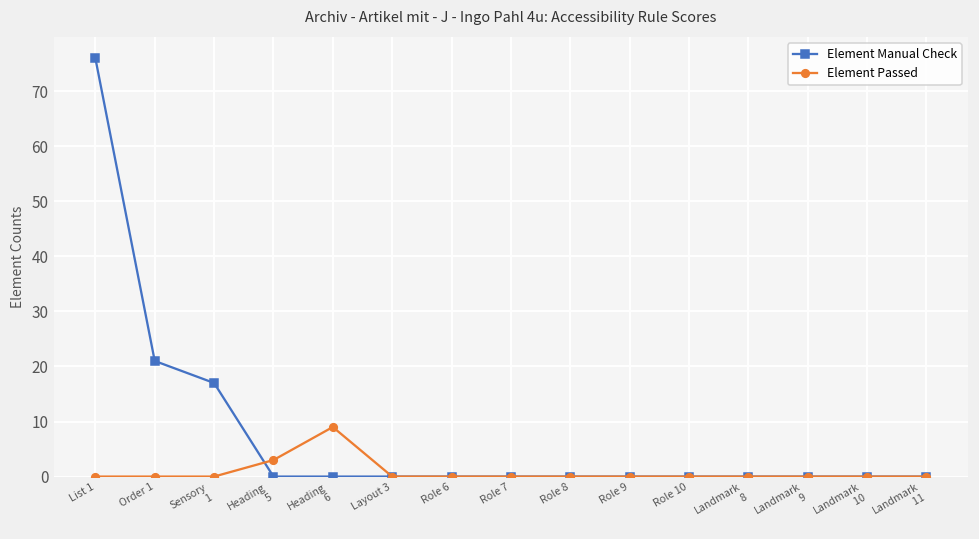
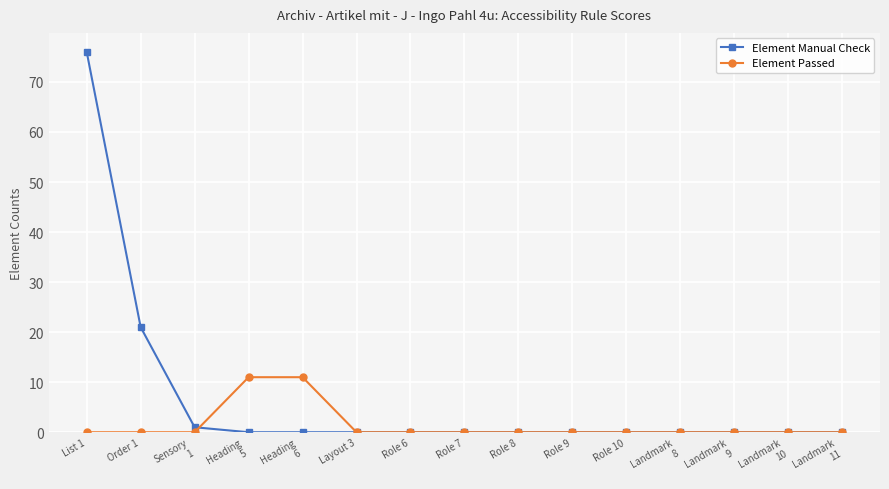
Element Manual Check, Sensory 1: 17 -> 1
Element Passed, Heading 5: 3 -> 11
Element Passed, Heading 6: 9 -> 11
